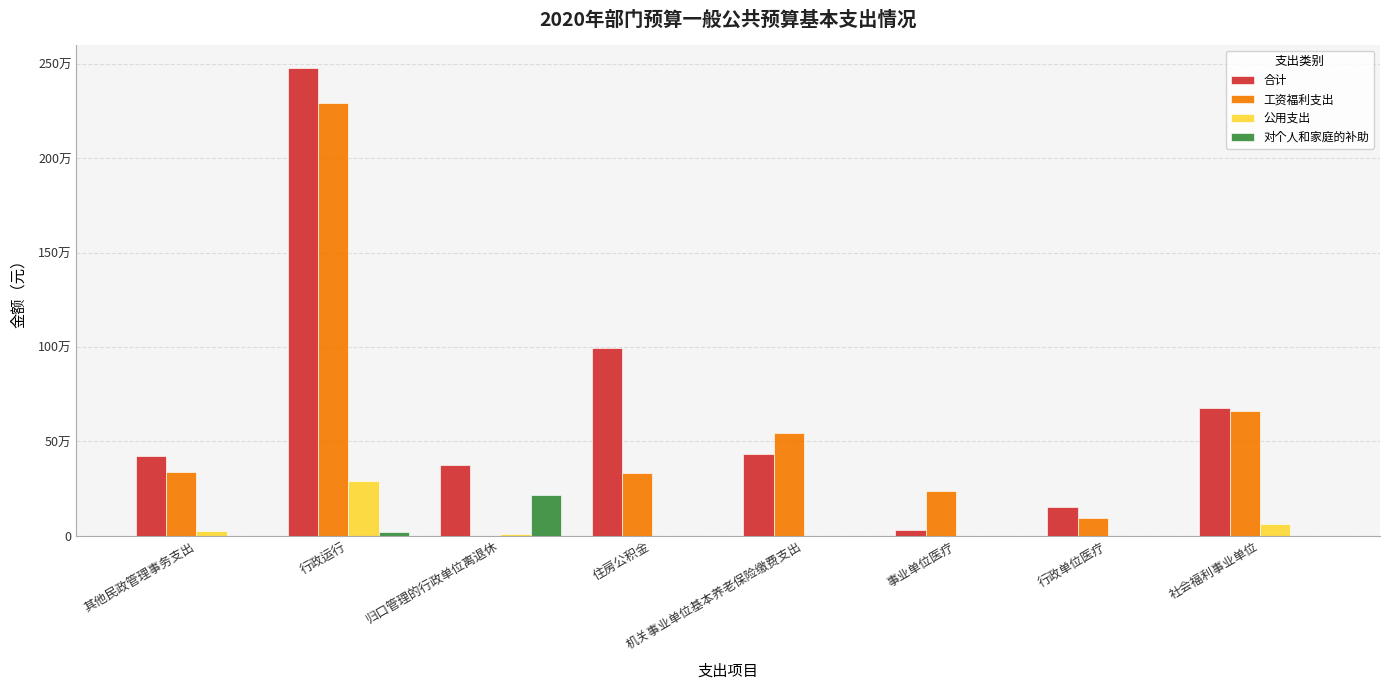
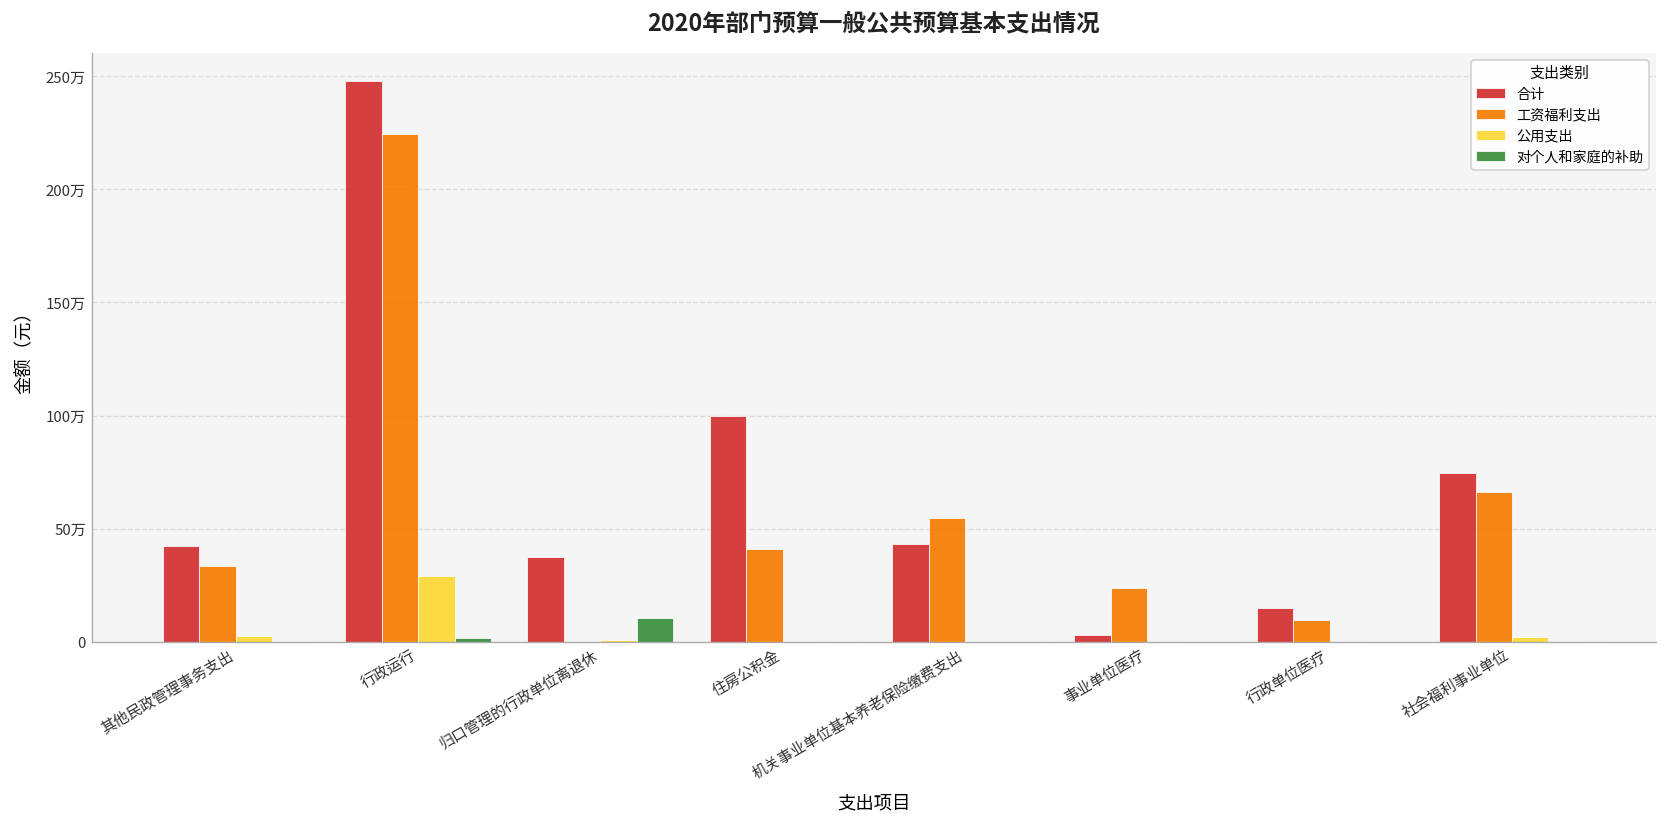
工资福利支出, 行政运行: 230万 -> 224万
对个人和家庭的补助, 归口管理的行政单位离退休: 22万 -> 11万
工资福利支出, 住房公积金: 33万 -> 41万
合计, 社会福利事业单位: 67万 -> 75万
公用支出, 社会福利事业单位: 6万 -> 2万
